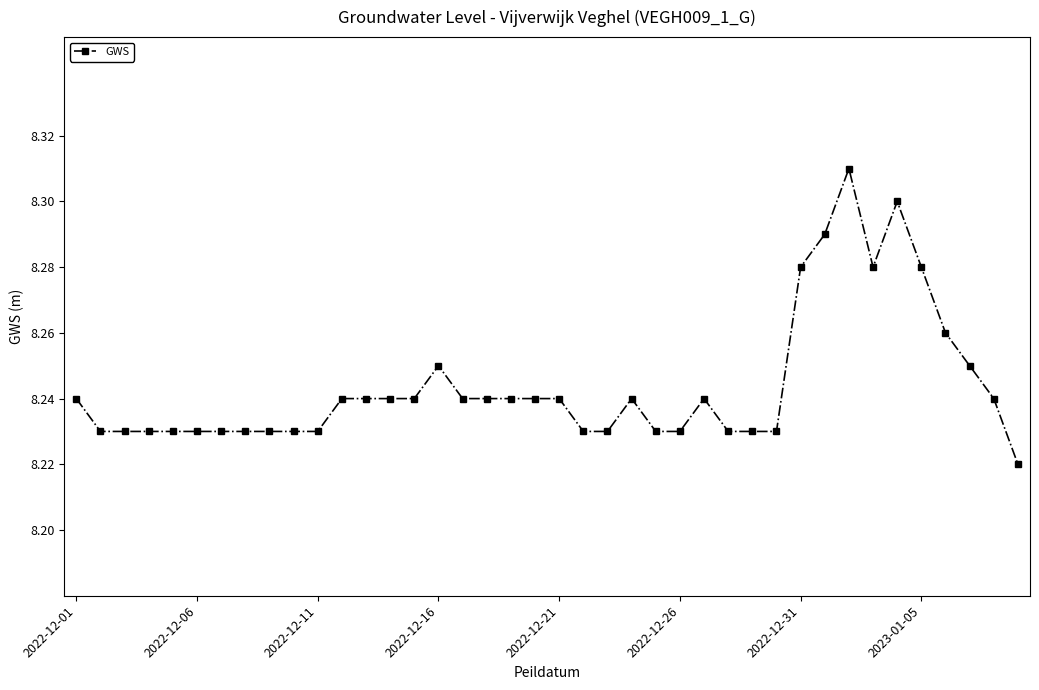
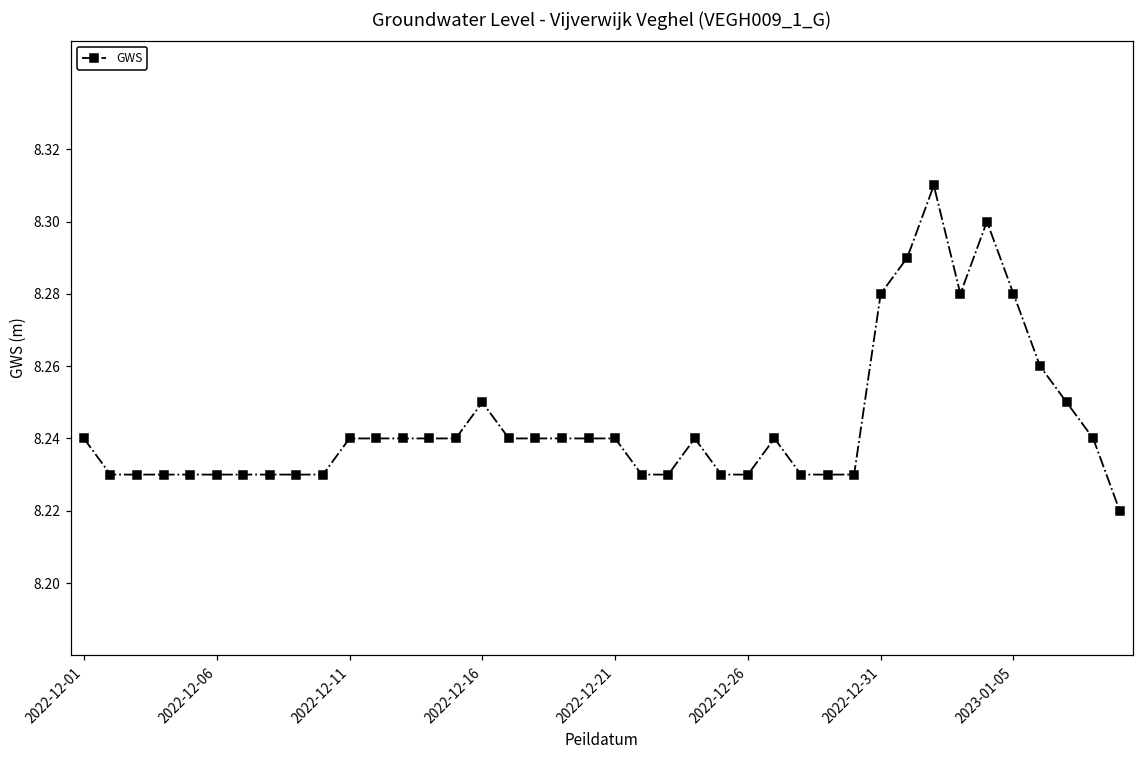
2022-12-11: 8.23 -> 8.24
